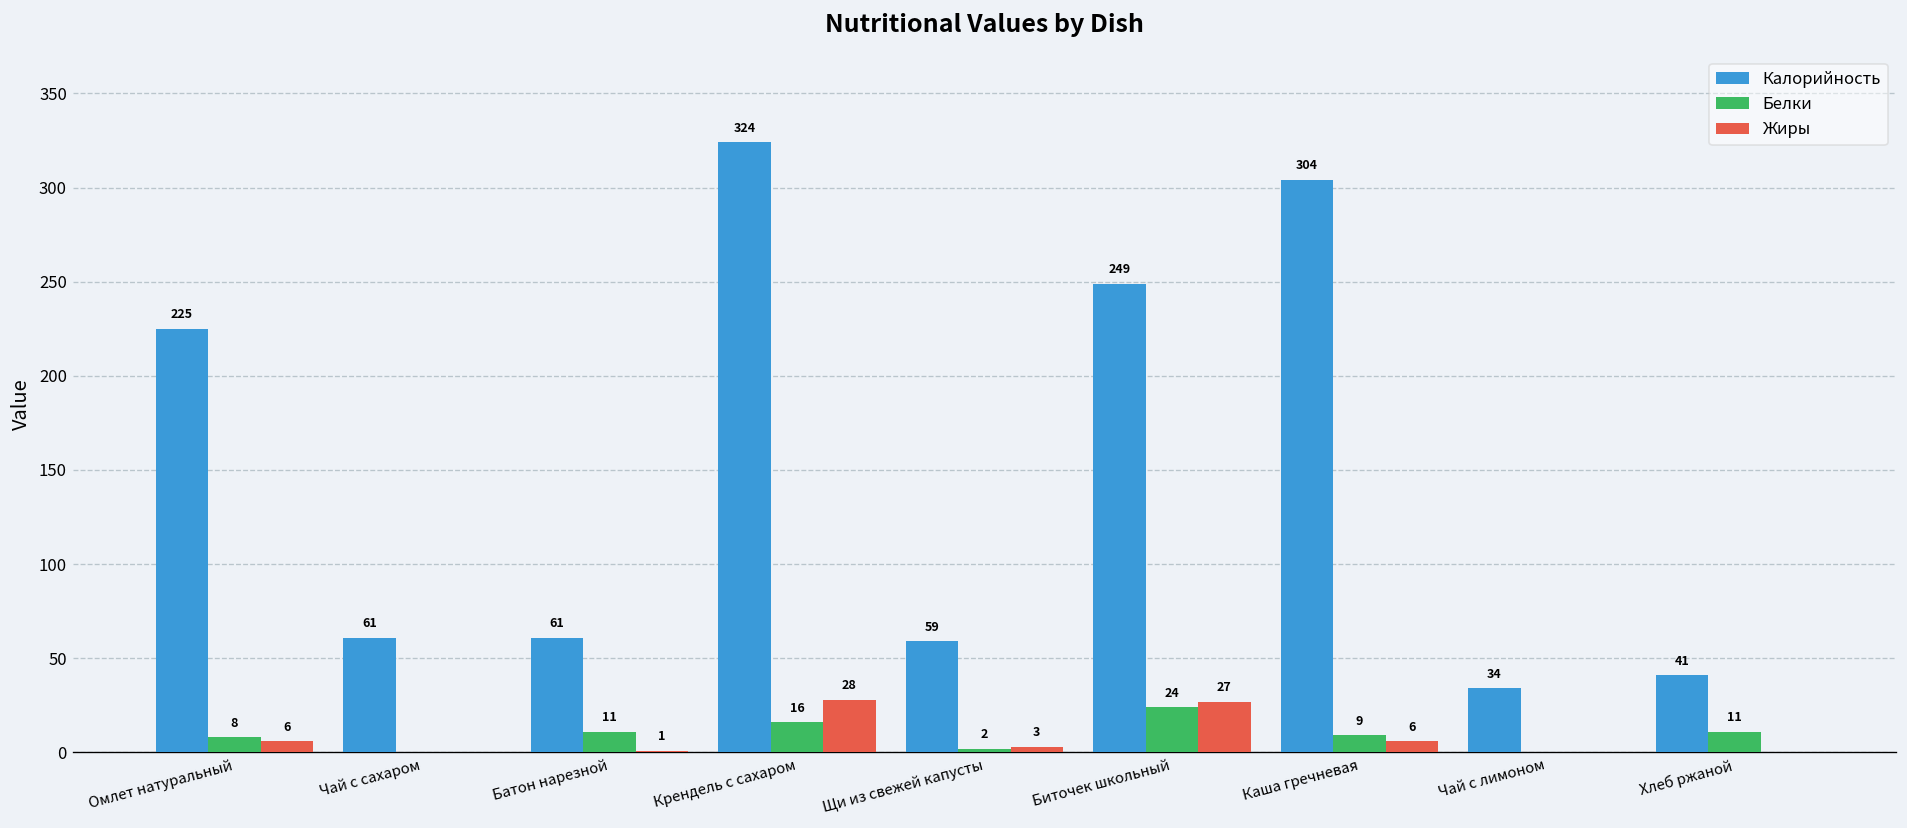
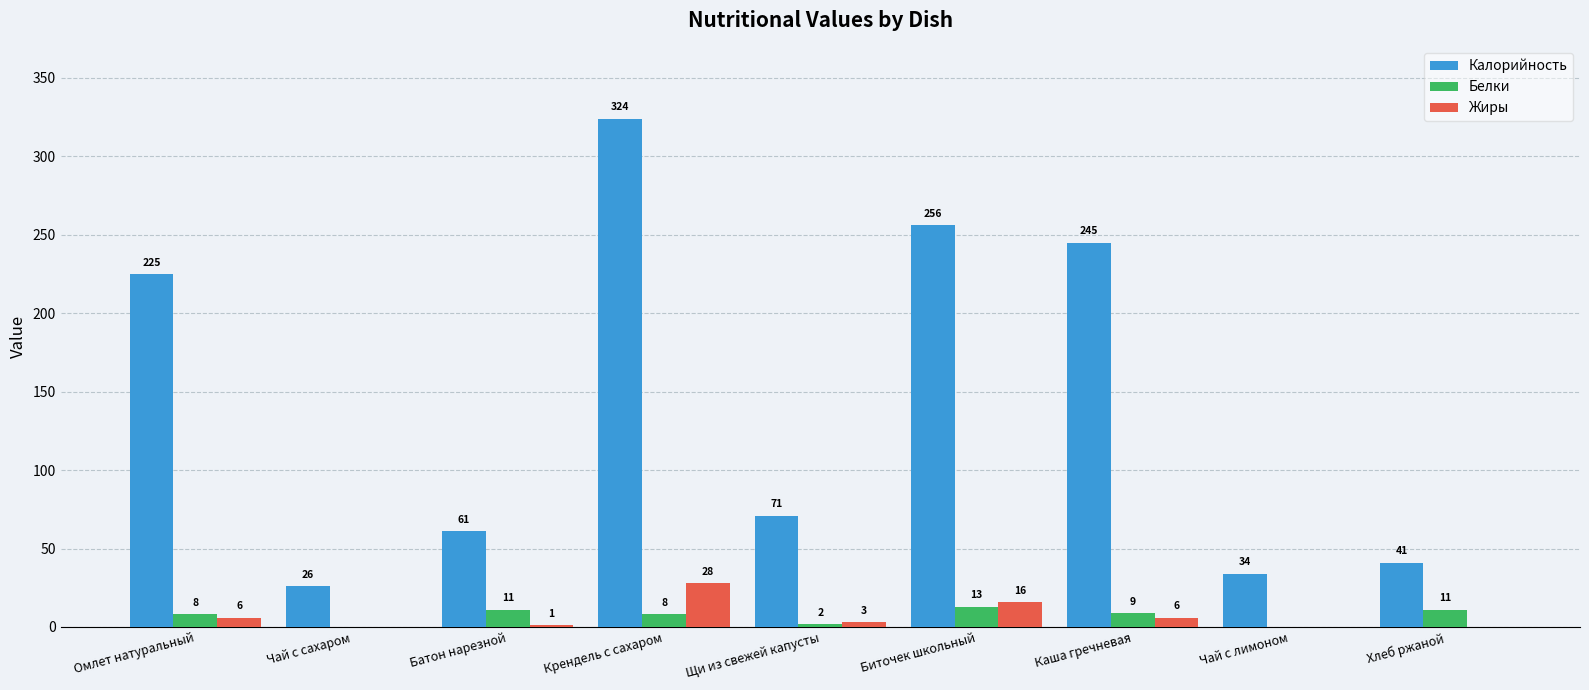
Калорийность, Чай с сахаром: 61 -> 26
Белки, Крендель с сахаром: 16 -> 8
Калорийность, Щи из свежей капусты: 59 -> 71
Калорийность, Биточек школьный: 249 -> 256
Белки, Биточек школьный: 24 -> 13
Жиры, Биточек школьный: 27 -> 16
Калорийность, Каша гречневая: 304 -> 245
